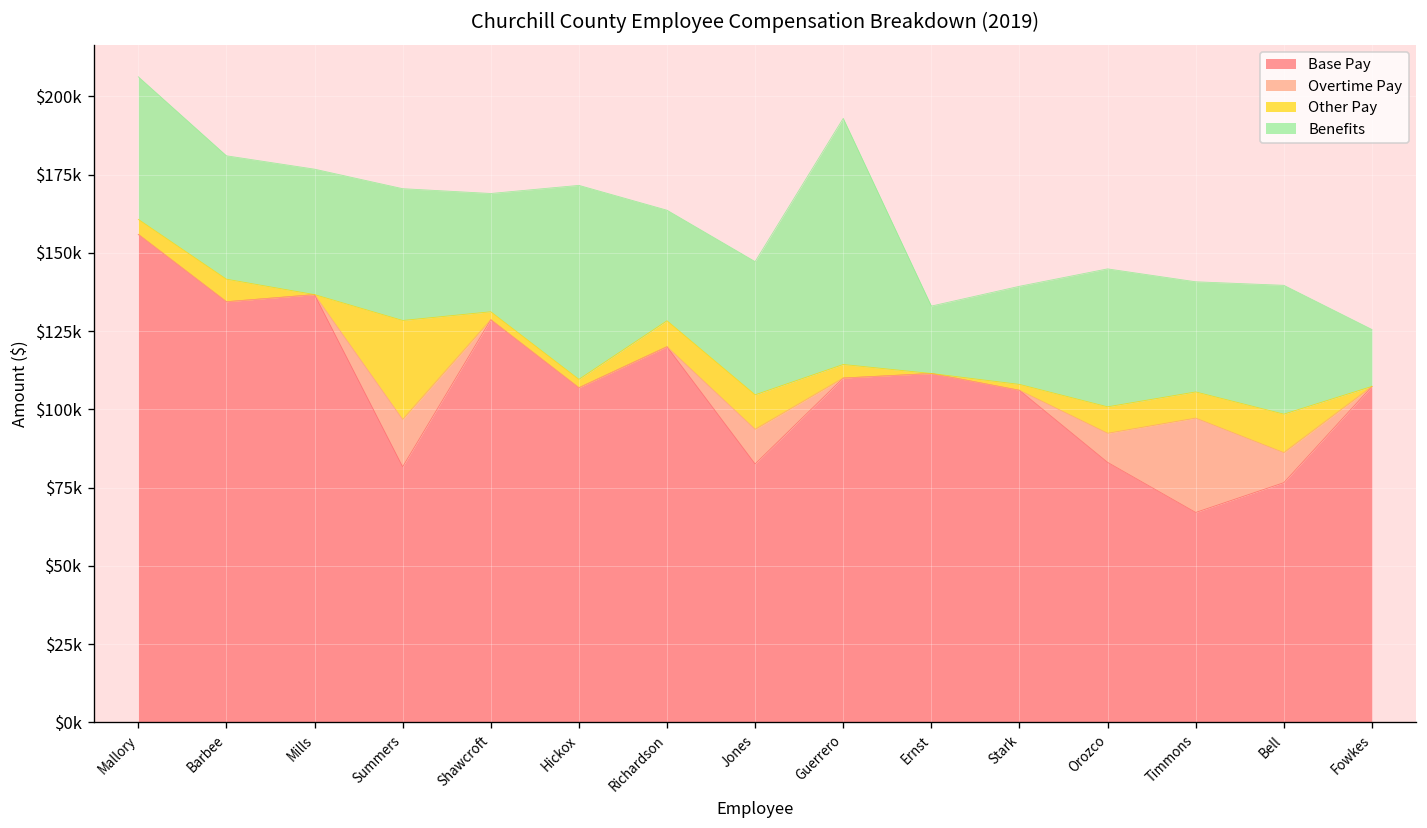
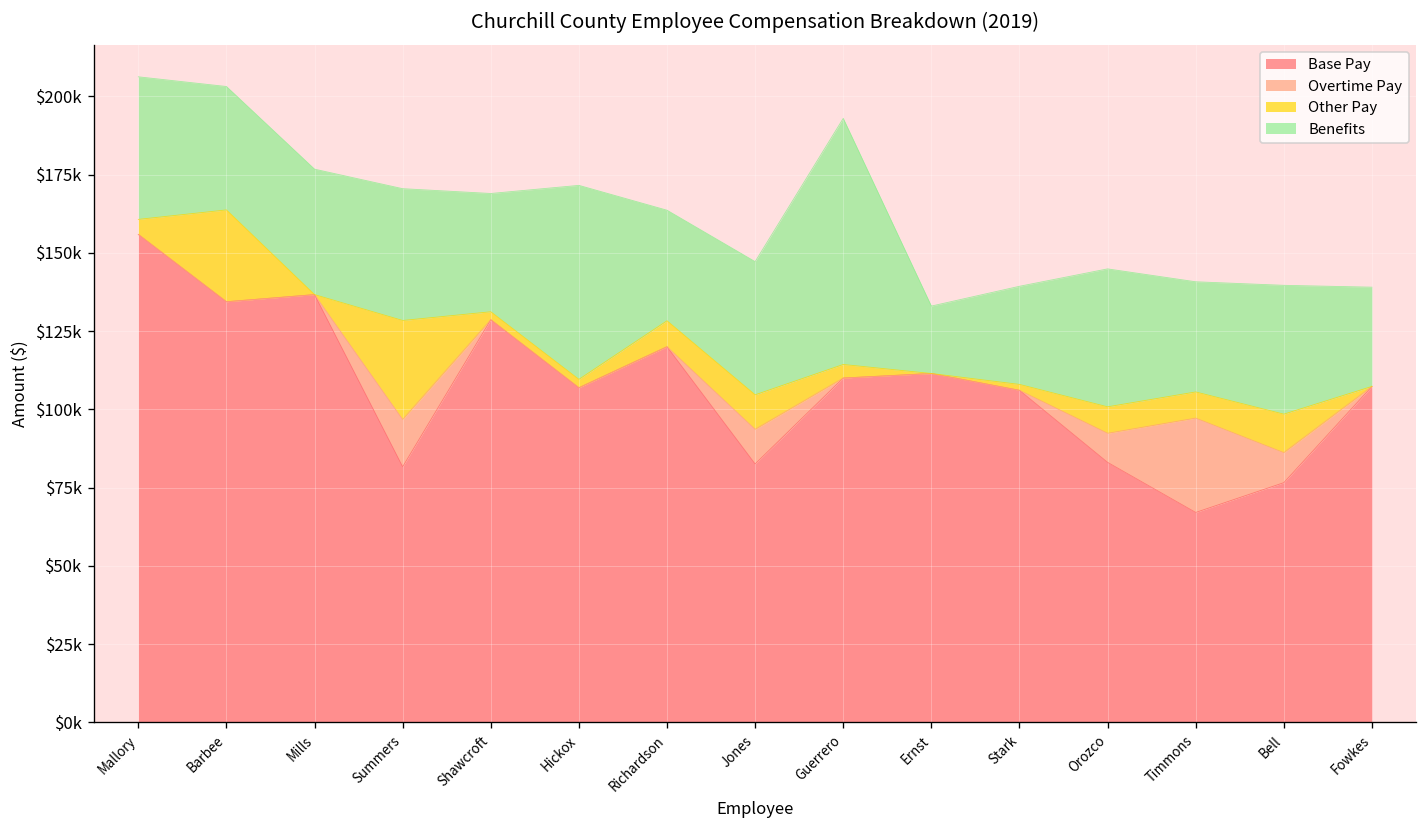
Other Pay, Barbee: $7000 -> $29000
Benefits, Fowkes: $18000 -> $32000
